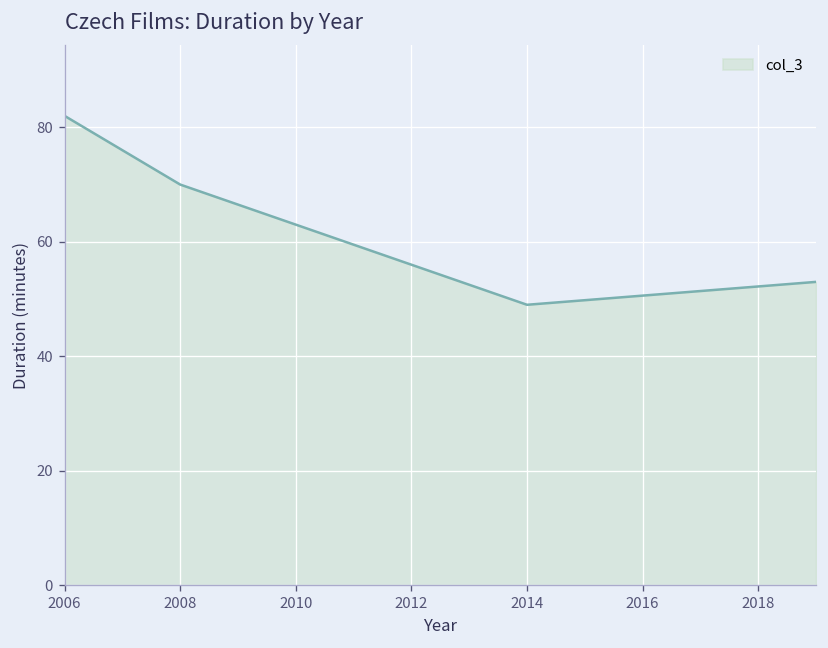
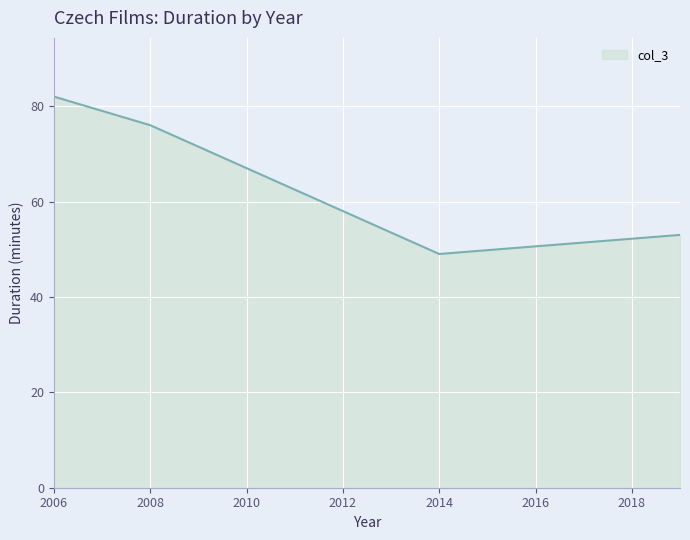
2008: 70 -> 76
